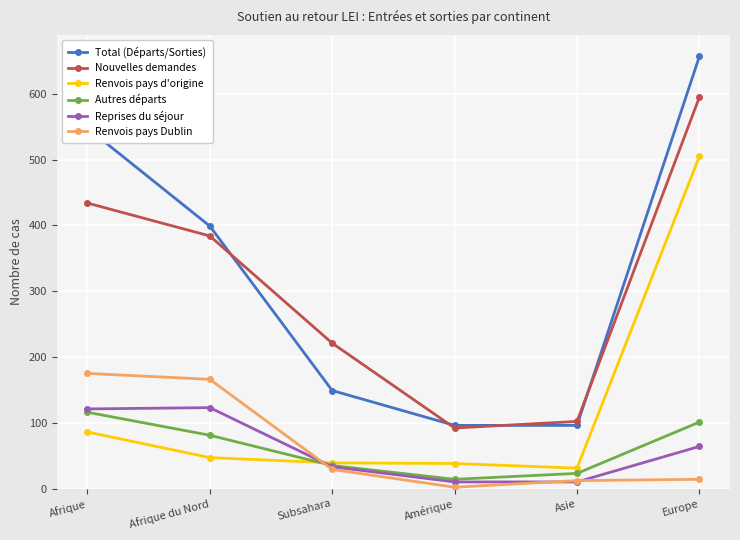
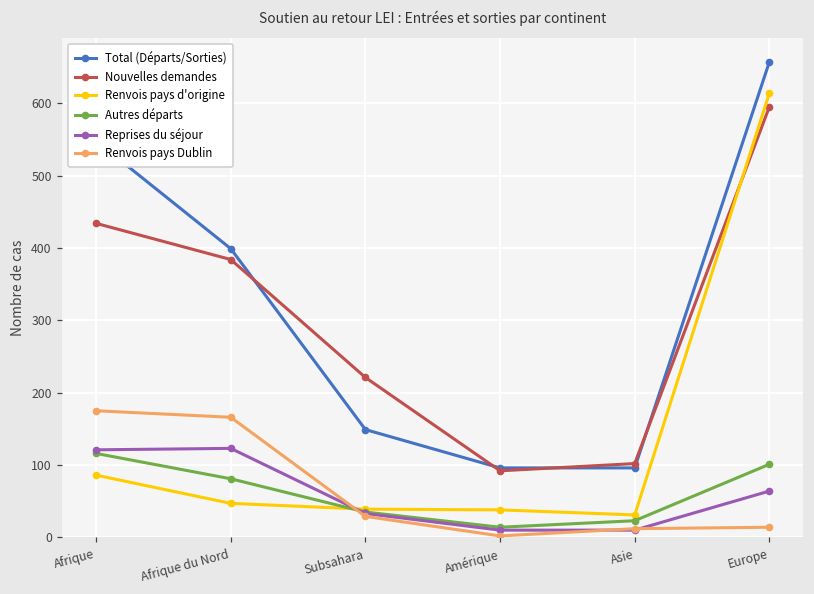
Renvois pays d'origine, Europe: 510 -> 610
